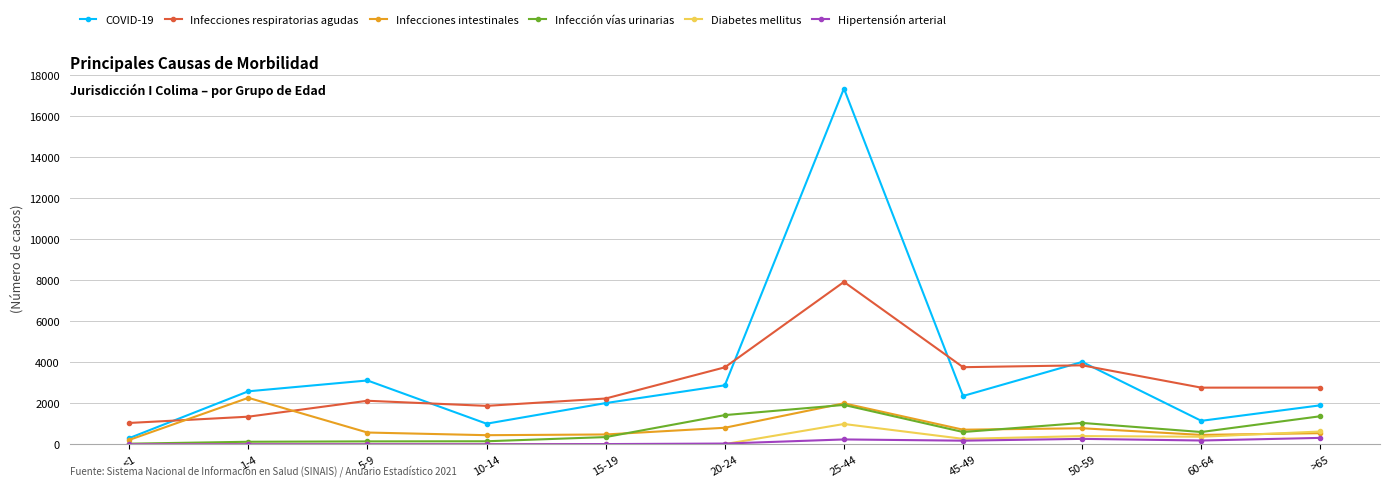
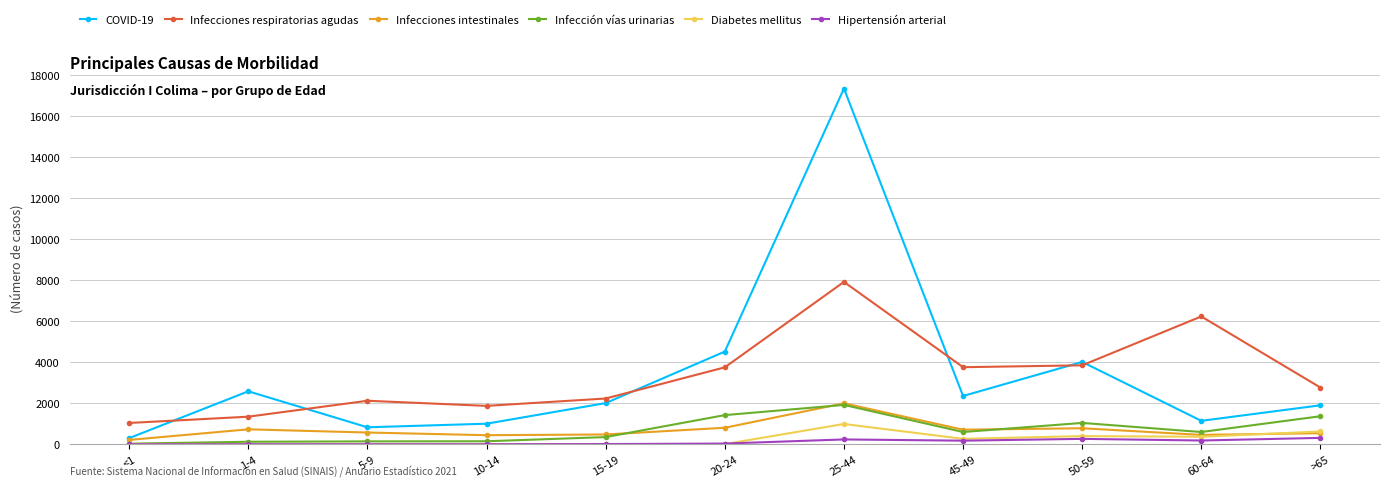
Infecciones intestinales, 1-4: 2300 -> 700
COVID-19, 5-9: 3100 -> 800
COVID-19, 20-24: 2900 -> 4500
Infecciones respiratorias agudas, 60-64: 2800 -> 6200
